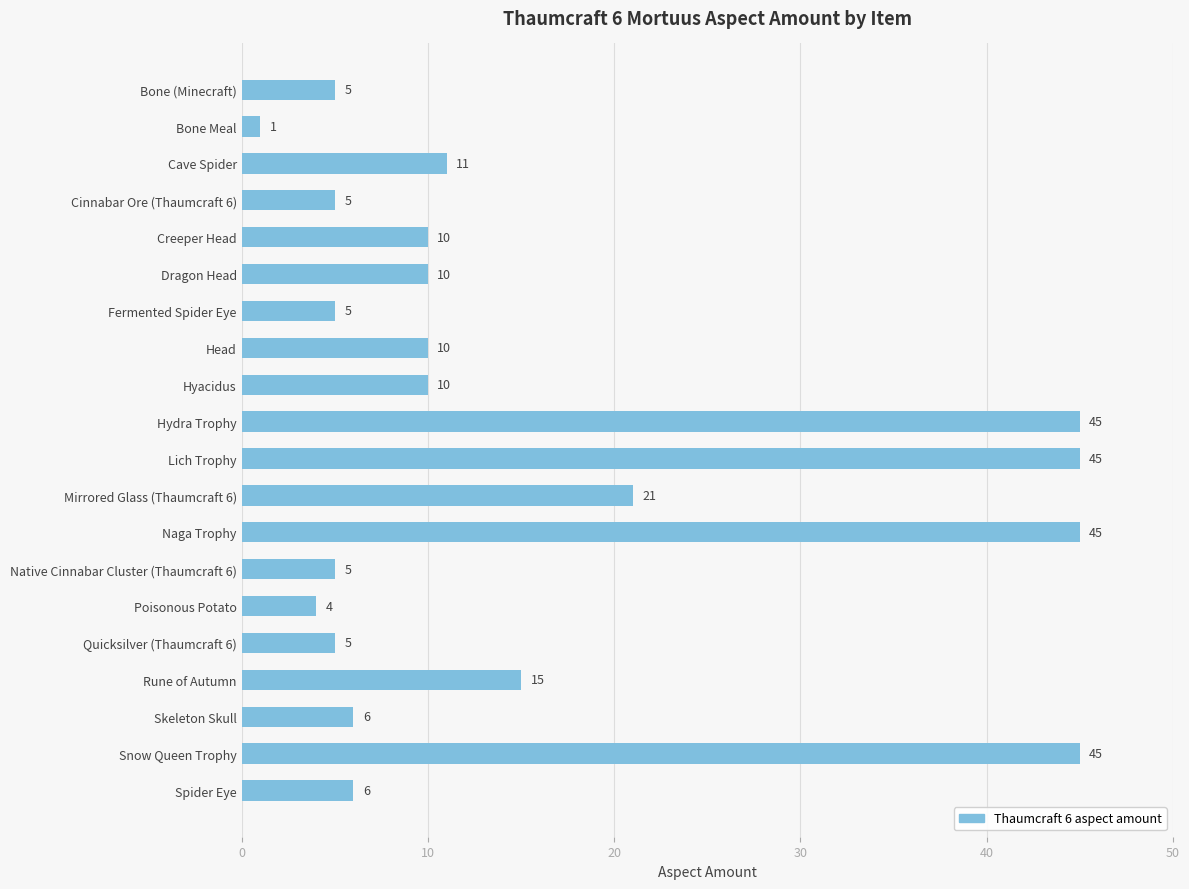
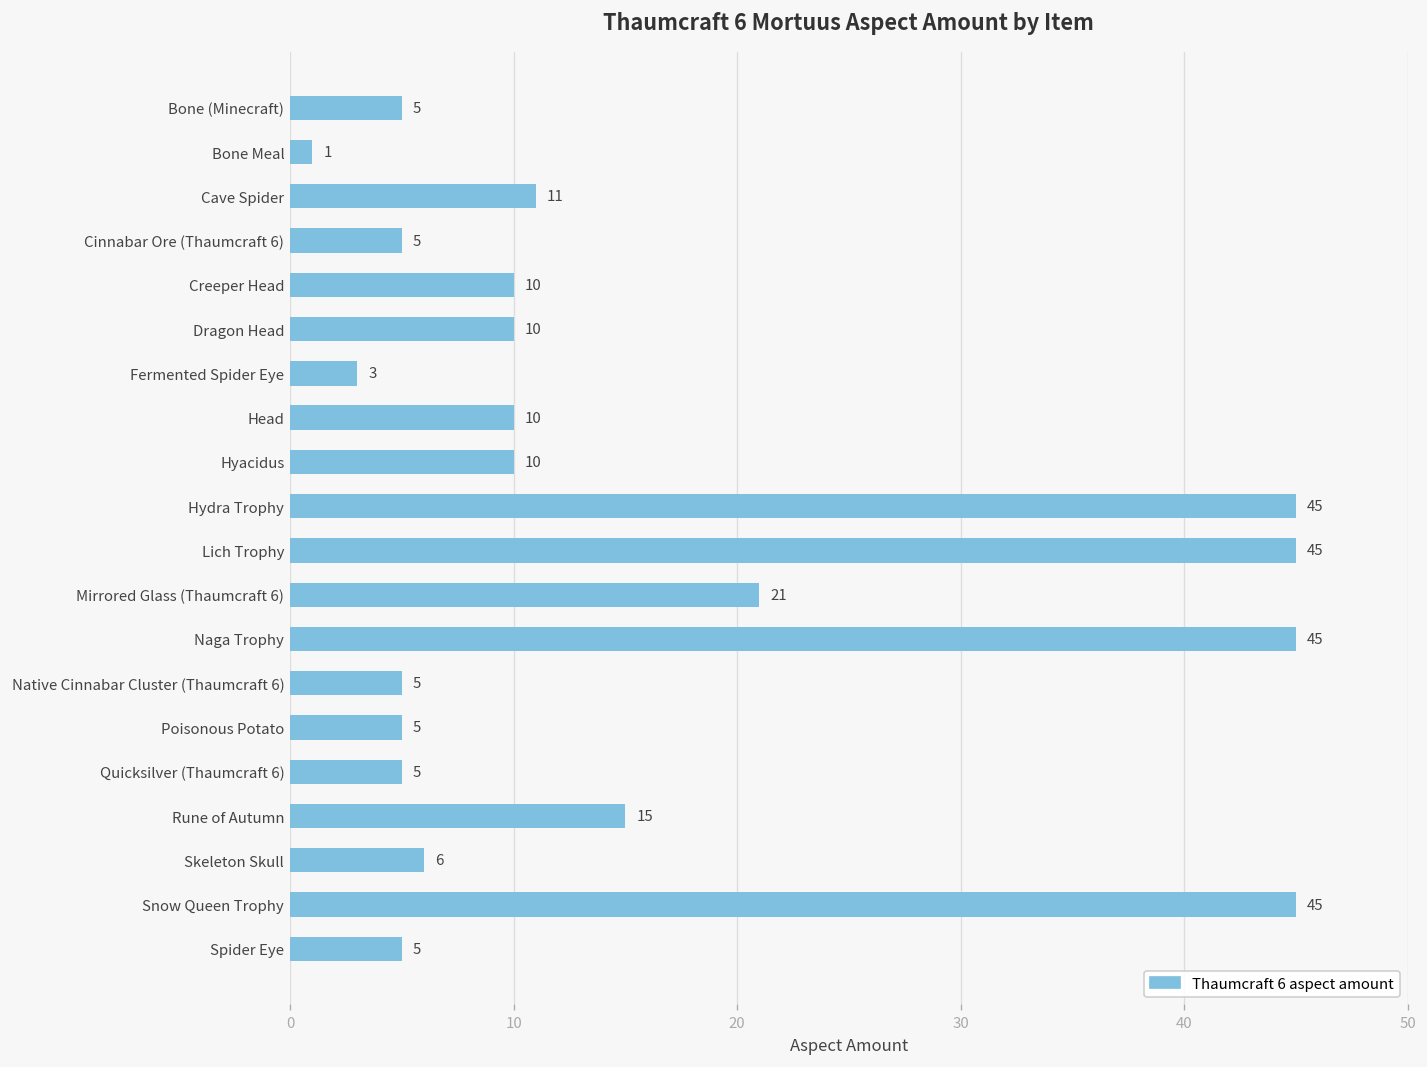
Fermented Spider Eye: 5 -> 3
Poisonous Potato: 4 -> 5
Spider Eye: 6 -> 5
